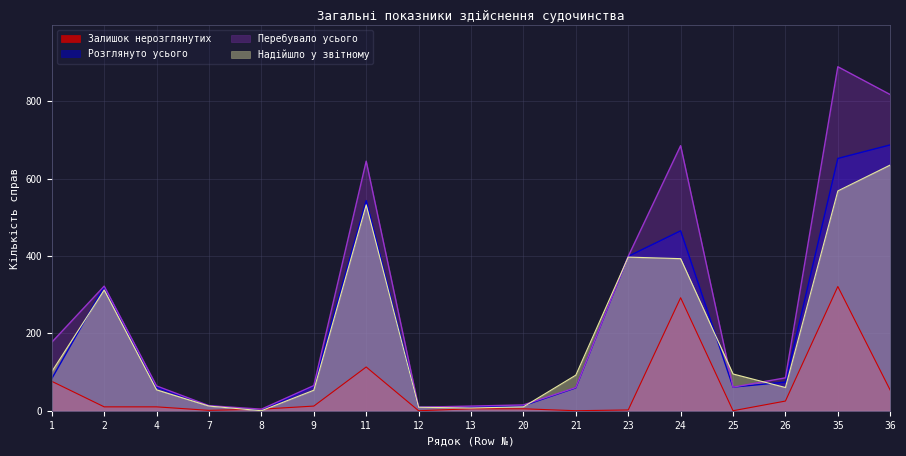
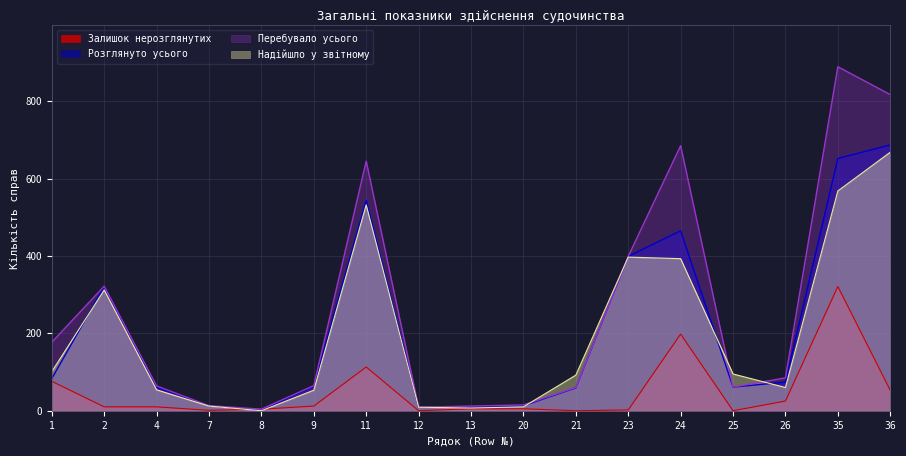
Залишок нерозглянутих, 24: 290 -> 200
Надійшло у звітному, 36: 640 -> 670
